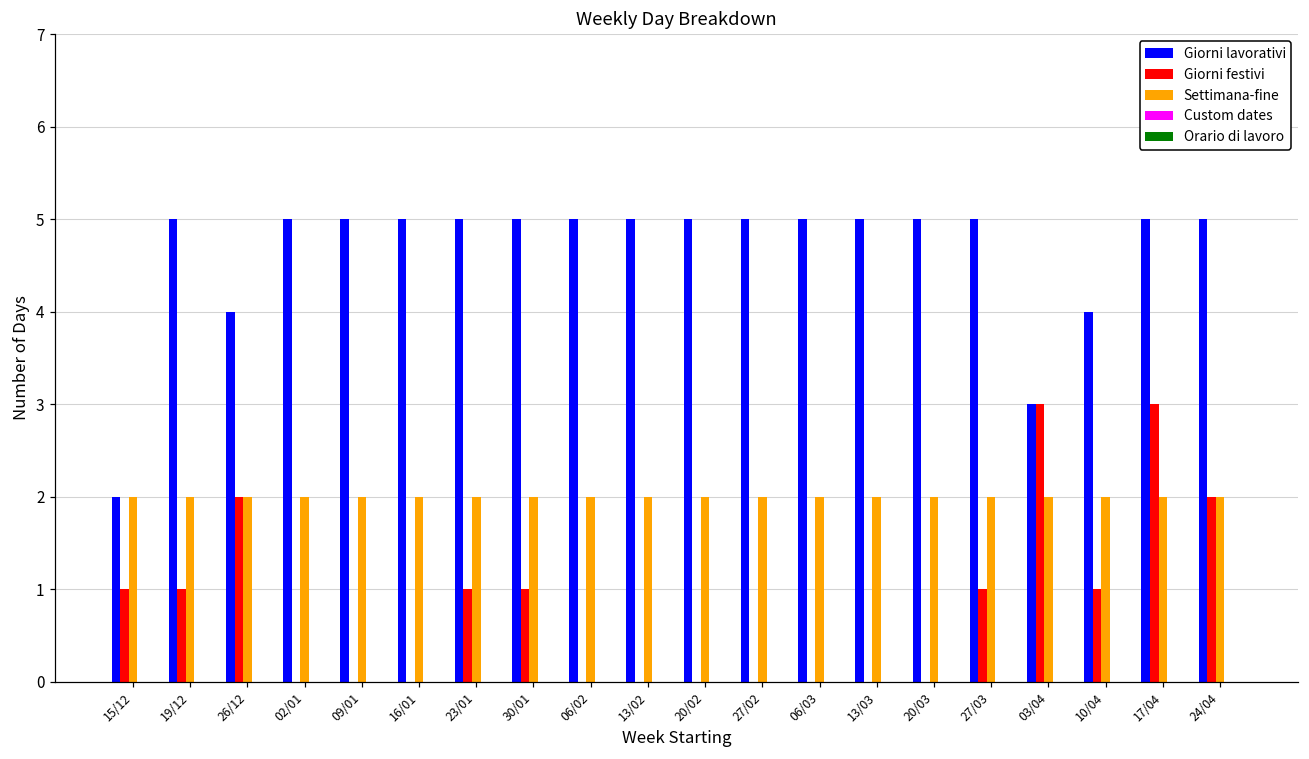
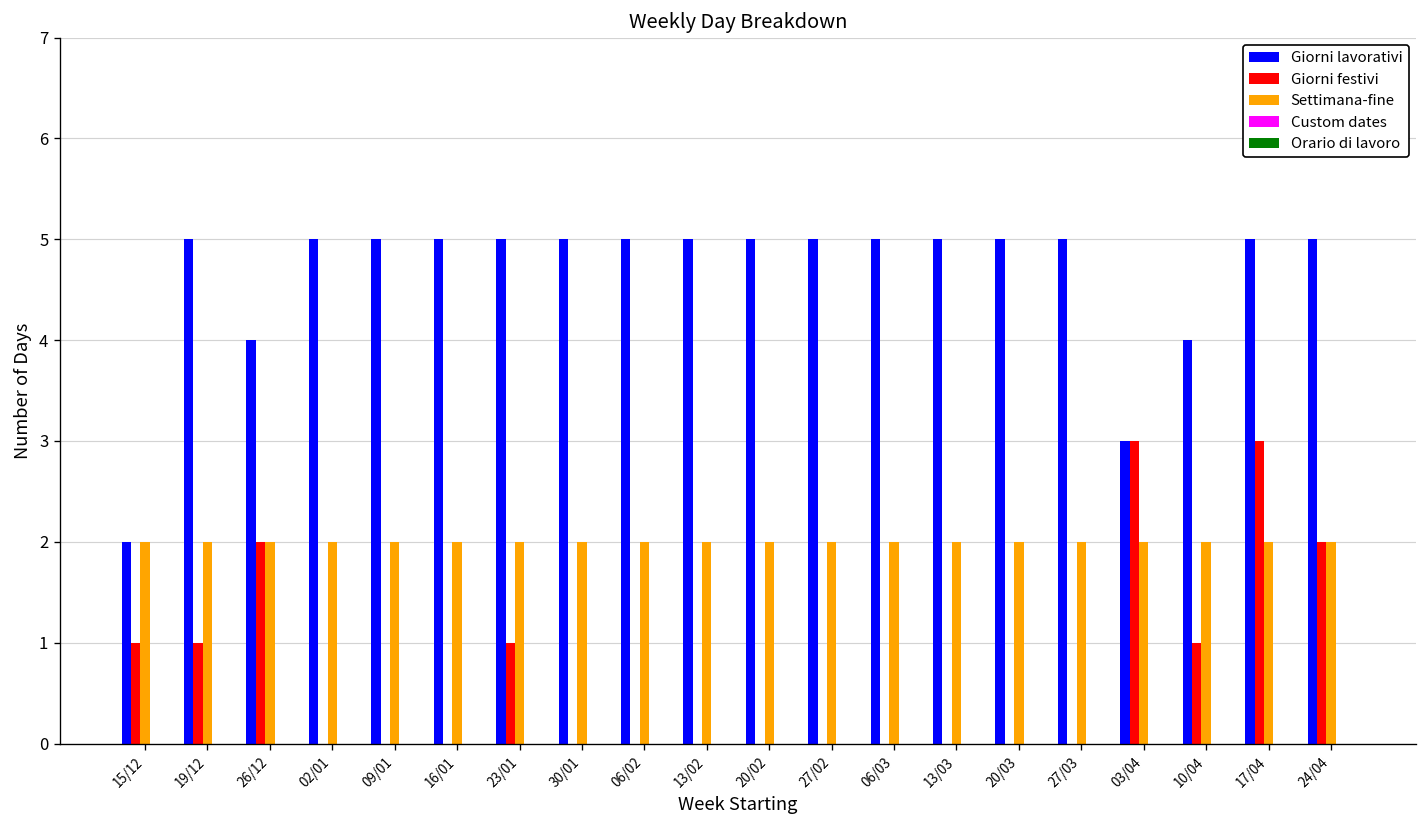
Giorni festivi, 30/01: 1 -> 0
Giorni festivi, 27/03: 1 -> 0
